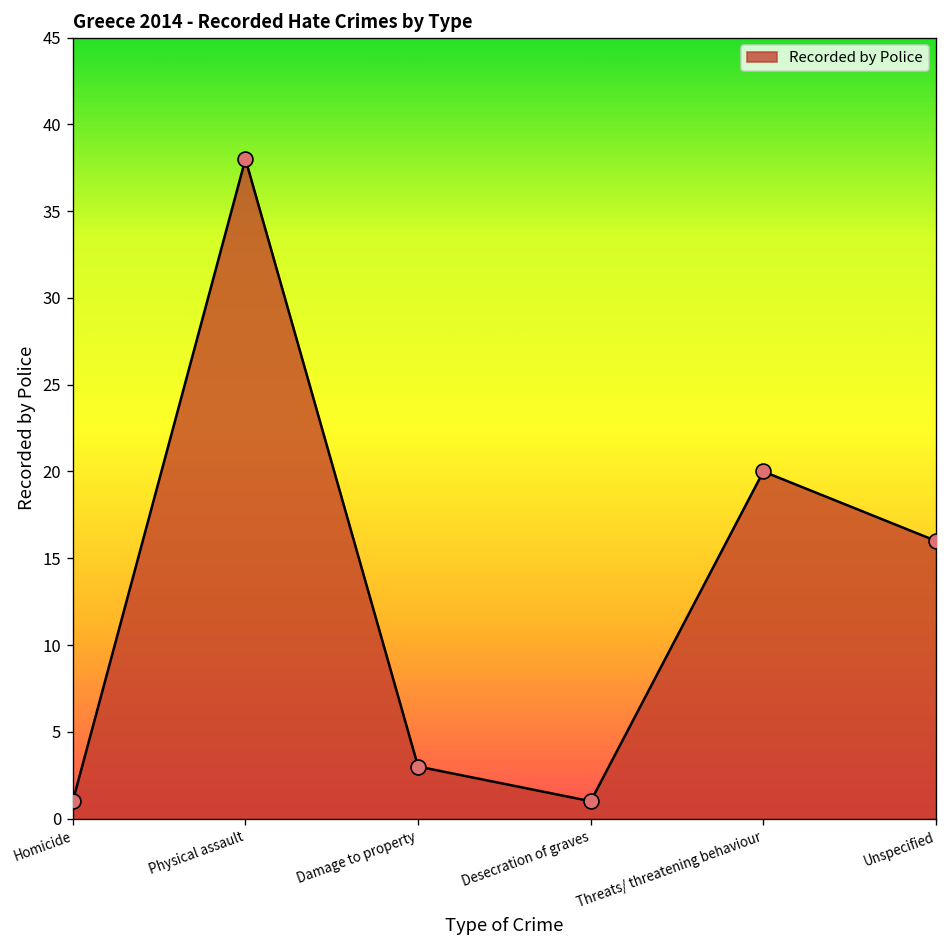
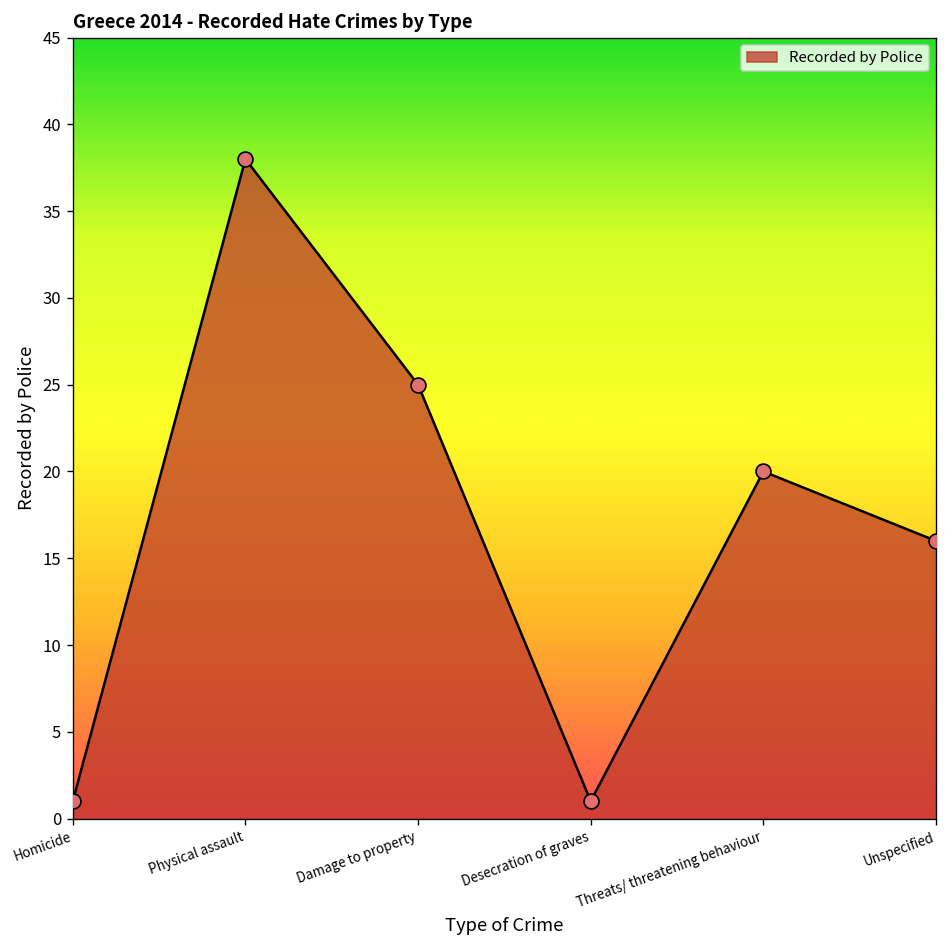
Damage to property: 3 -> 25
